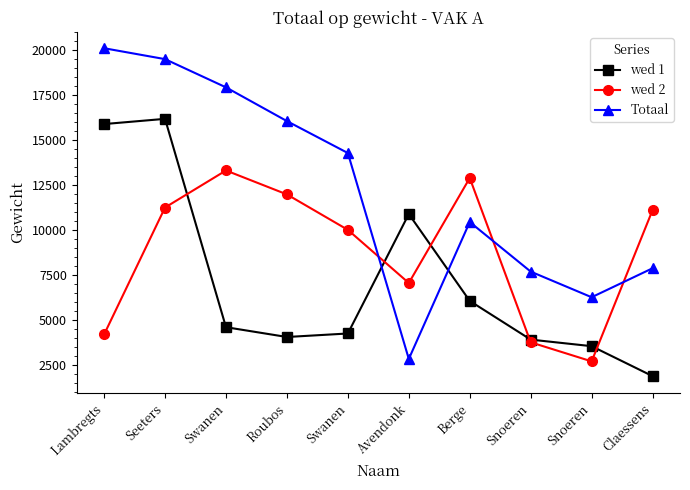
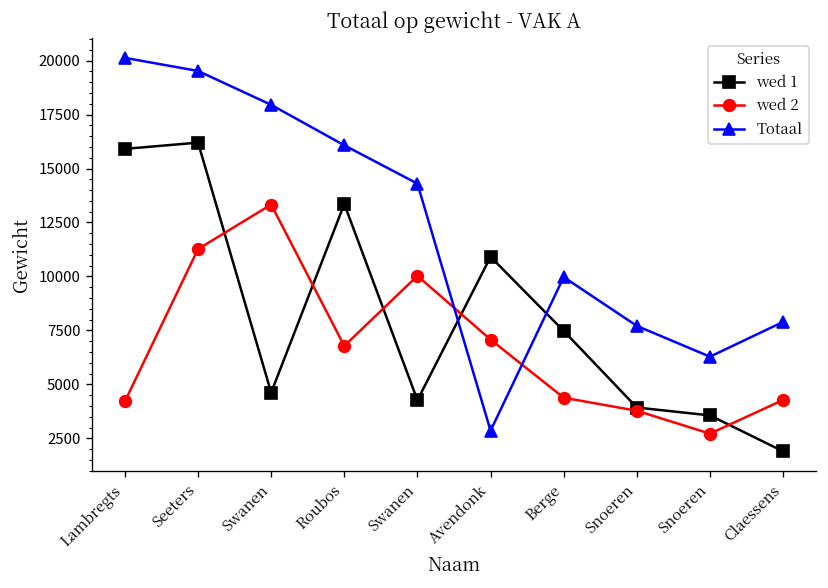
wed 1, Roubos: 4100 -> 13400
wed 2, Roubos: 12000 -> 6800
wed 1, Berge: 6100 -> 7500
wed 2, Berge: 12900 -> 4400
Totaal, Berge: 10500 -> 10000
wed 2, Claessens: 11100 -> 4300
